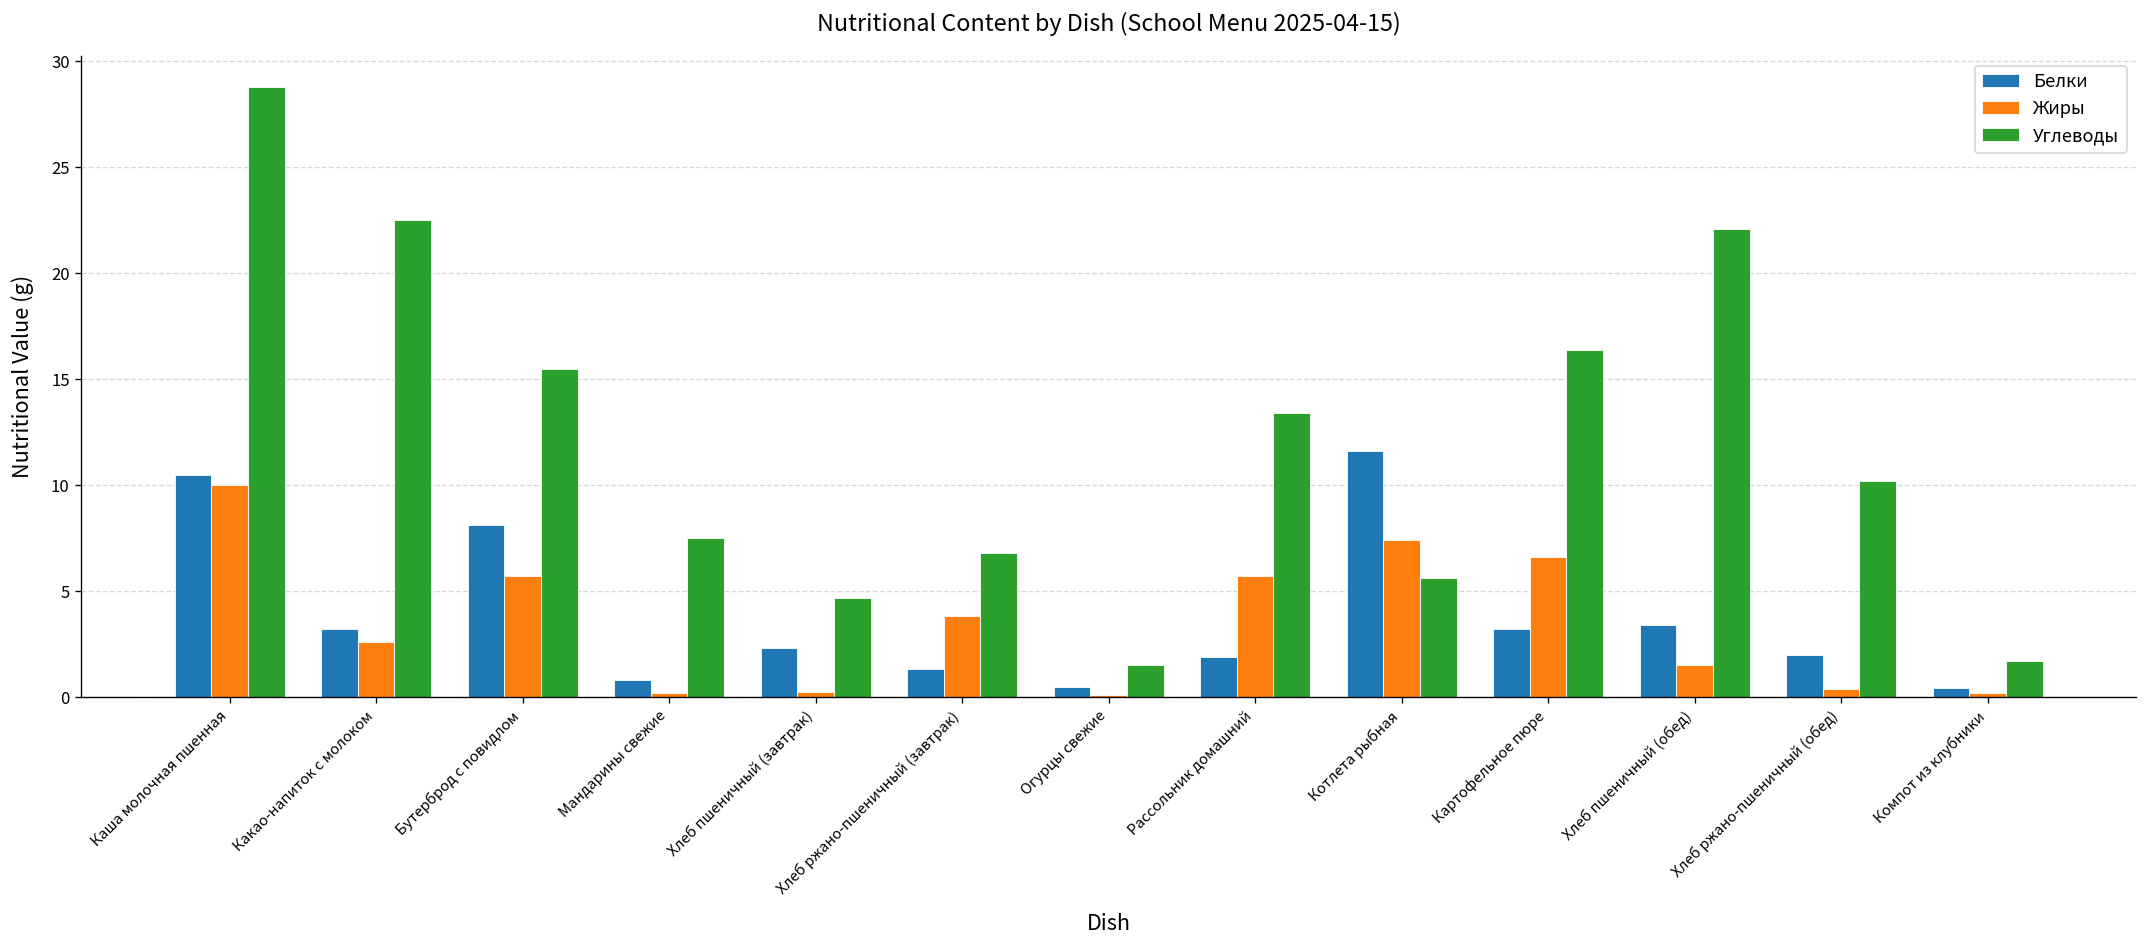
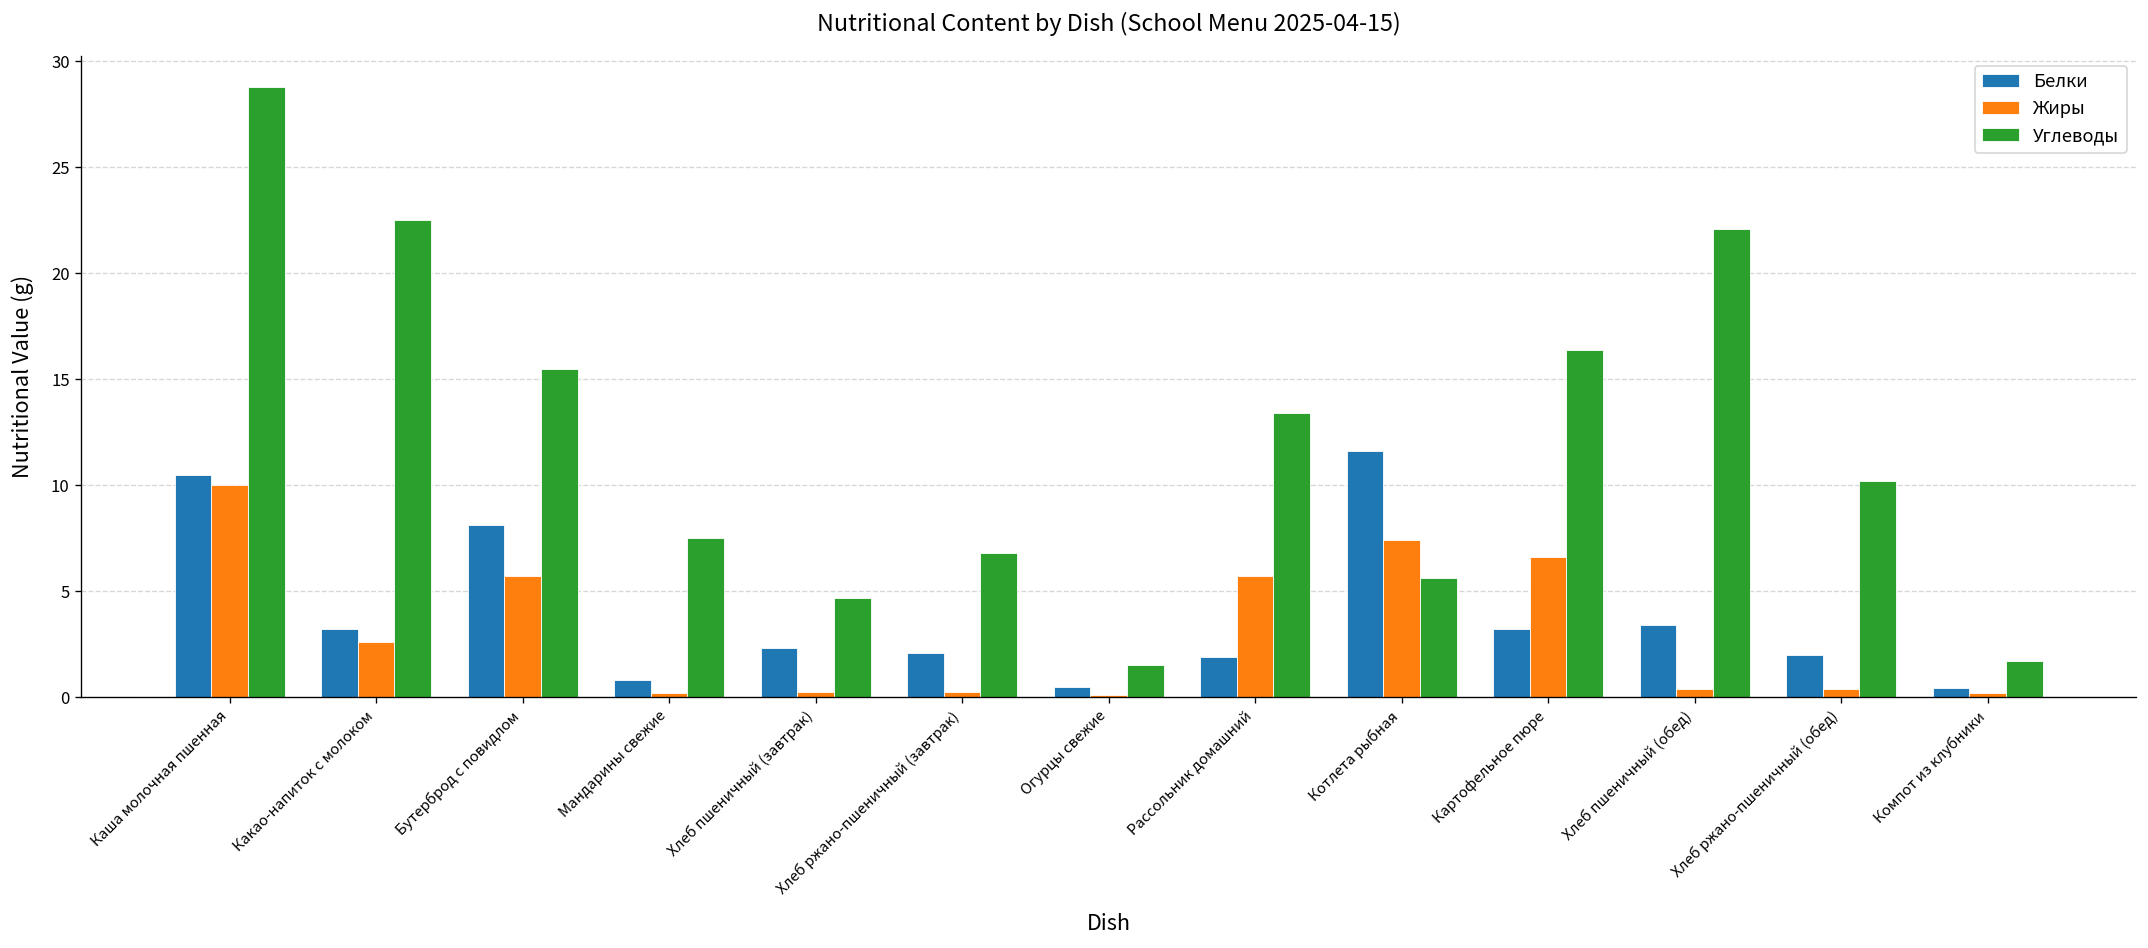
Белки, Хлеб ржано-пшеничный (завтрак): 1.3 -> 2.1
Жиры, Хлеб ржано-пшеничный (завтрак): 3.8 -> 0.2
Жиры, Хлеб пшеничный (обед): 1.5 -> 0.4
